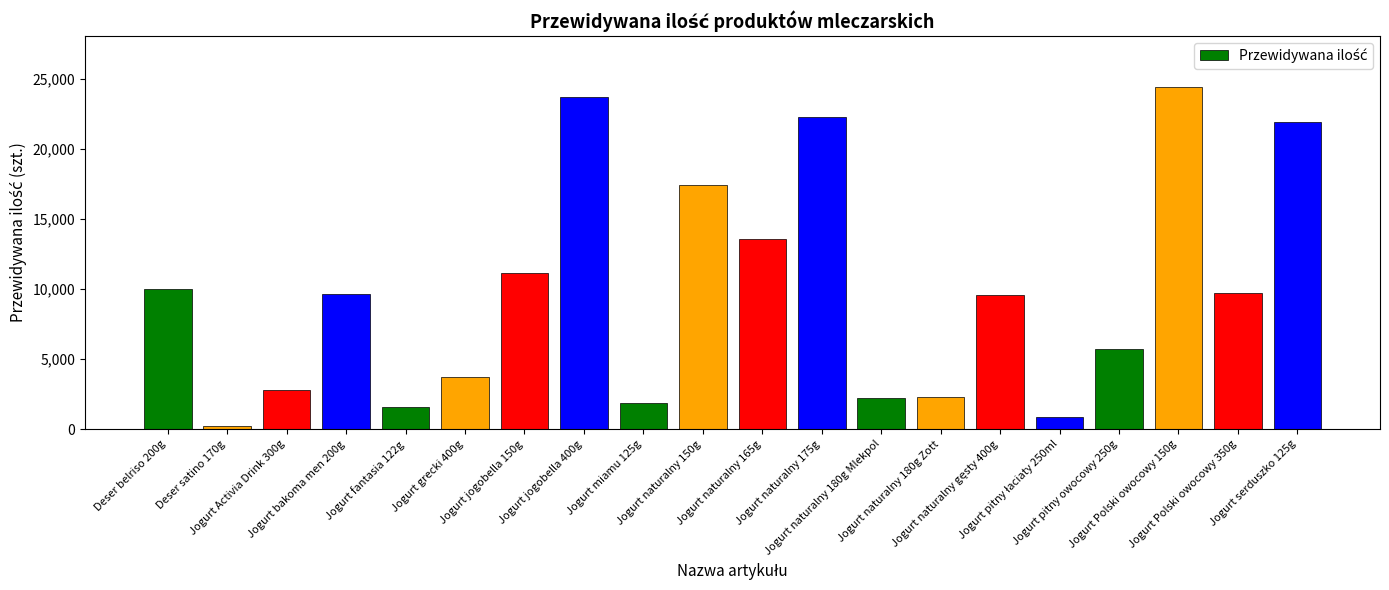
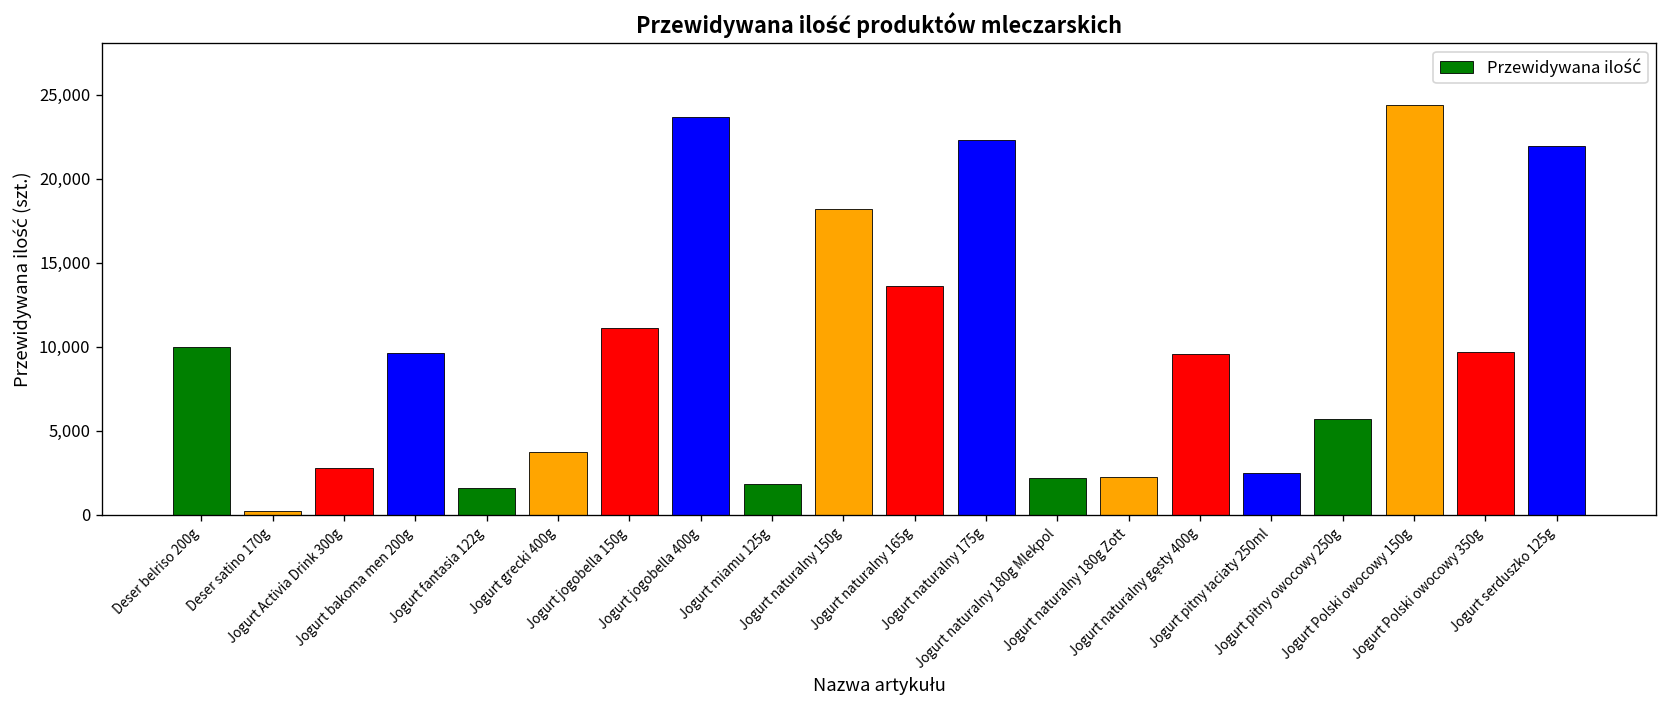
Jogurt naturalny 150g: 17,400 -> 18,200
Jogurt pitny łaciaty 250ml: 900 -> 2,500
